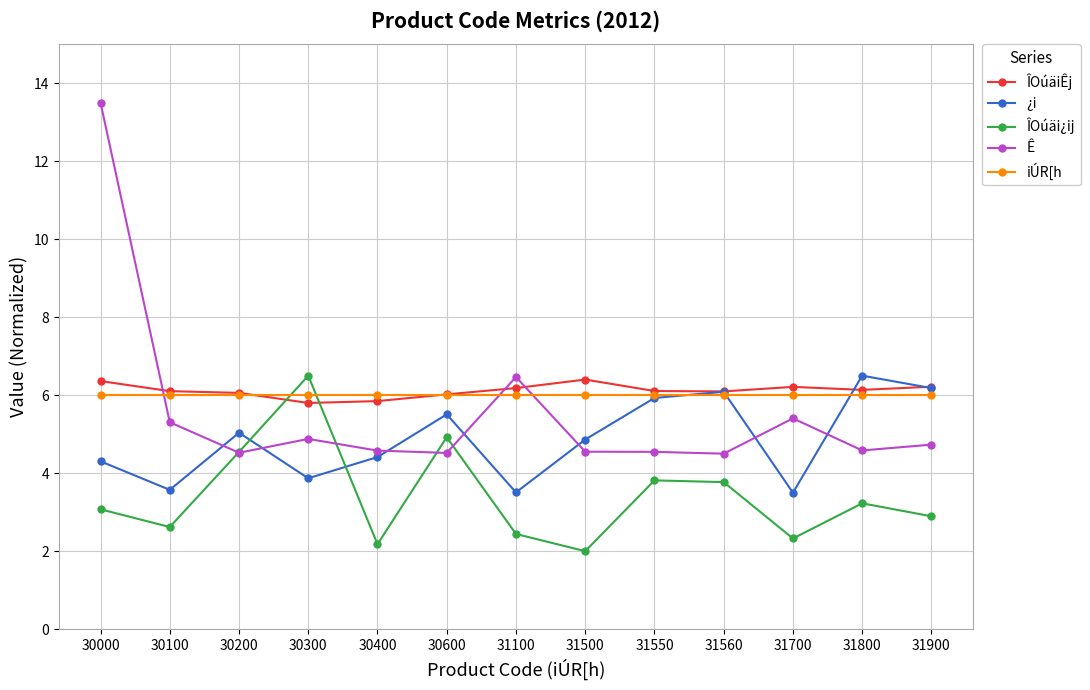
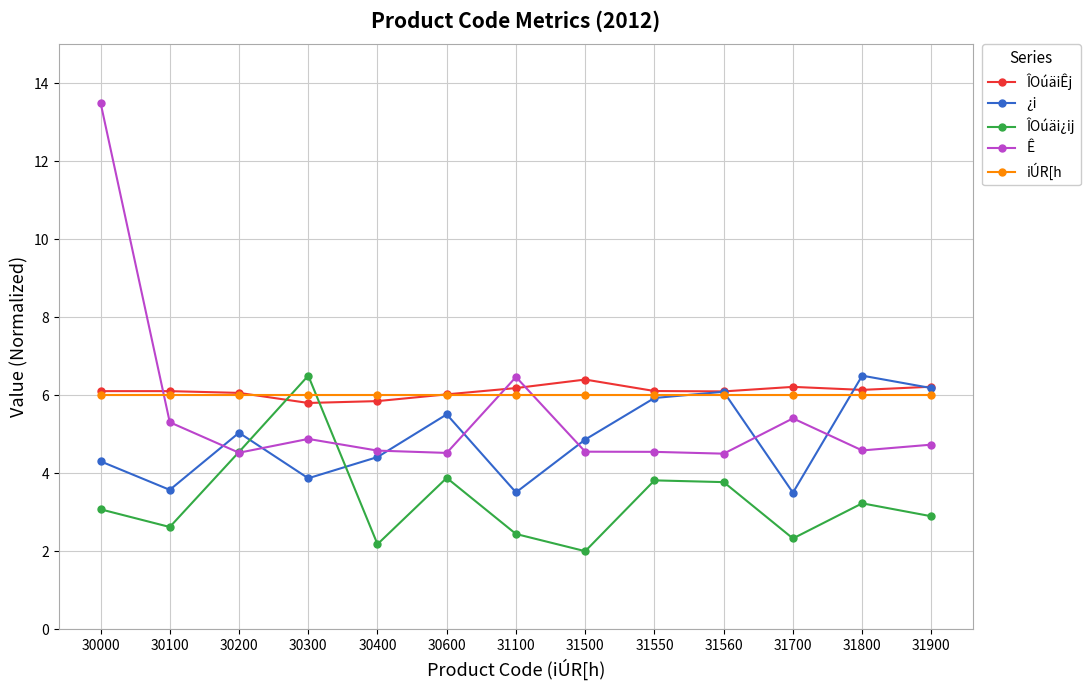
ÎOúäiÊj, 30000: 6.4 -> 6.1
ÎOúäi¿ij, 30600: 4.9 -> 3.9
